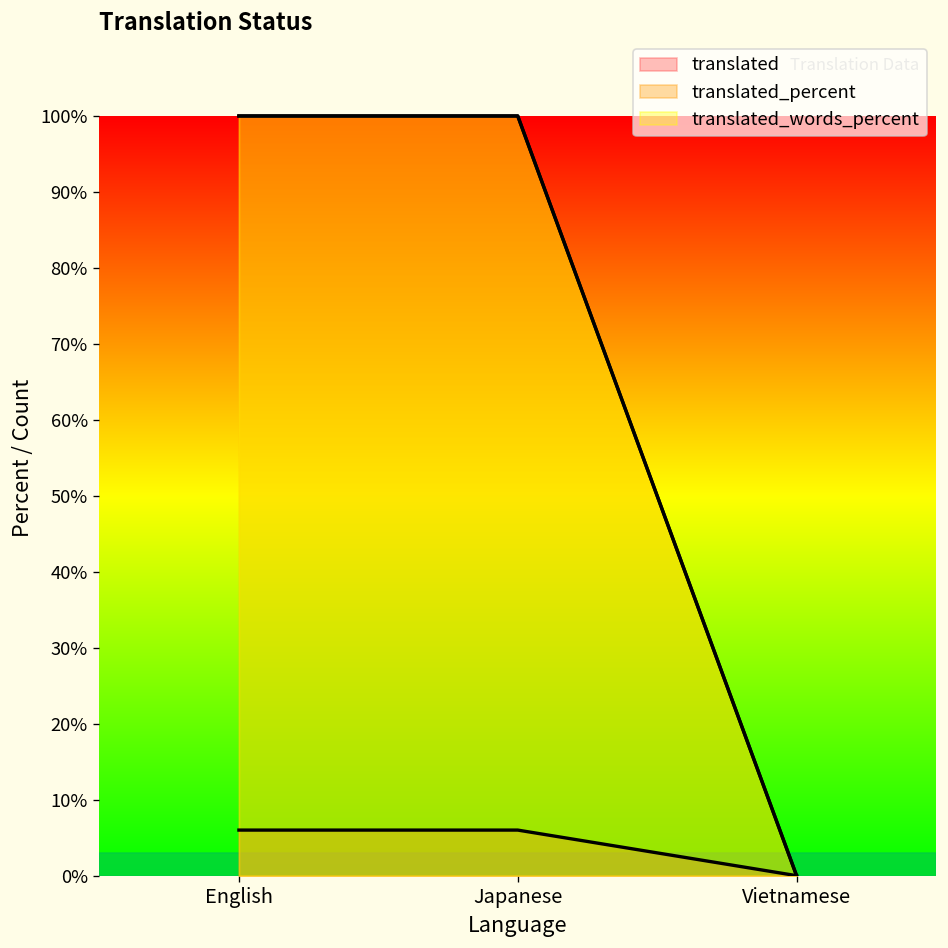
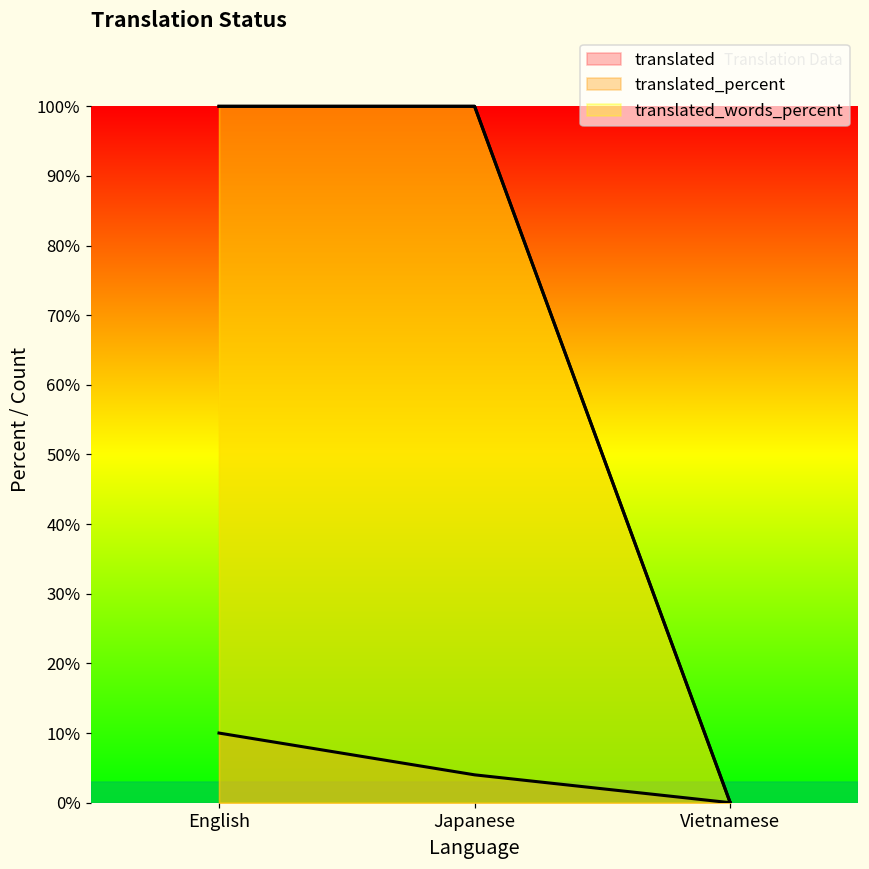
translated, English: 6% -> 10%
translated, Japanese: 6% -> 4%
